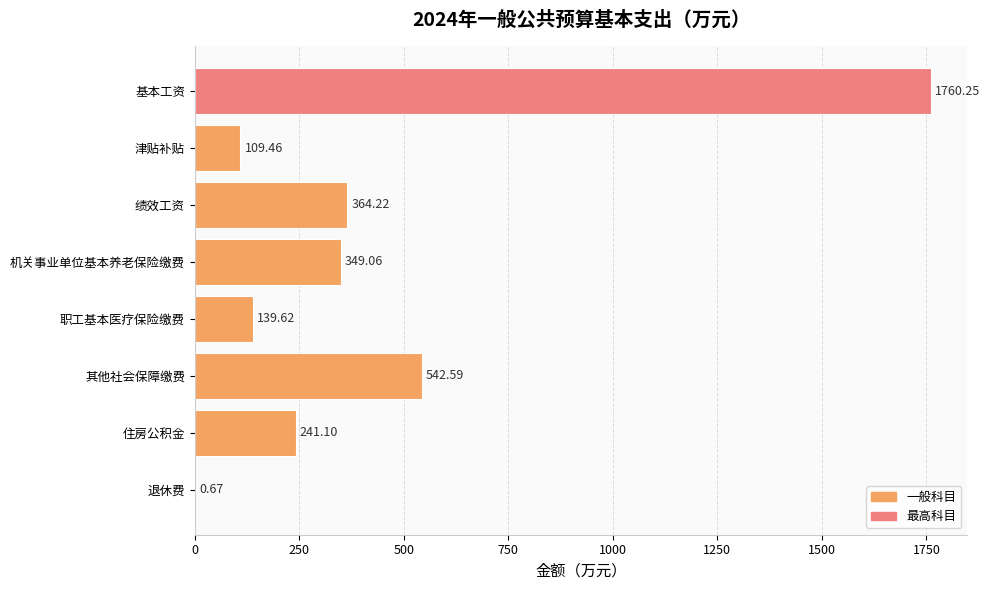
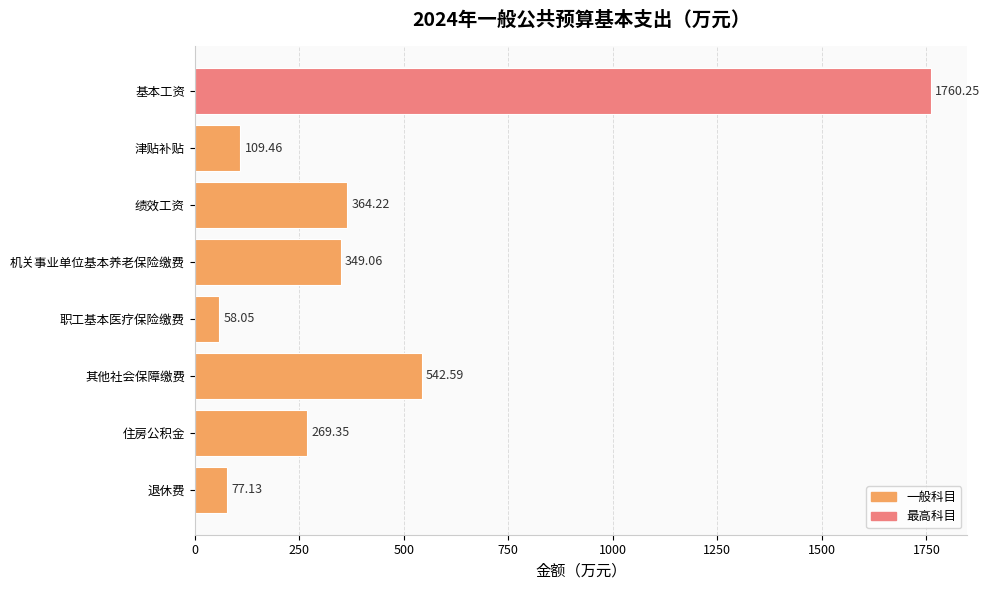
职工基本医疗保险缴费: 139.62 -> 58.05
住房公积金: 241.10 -> 269.35
退休费: 0.67 -> 77.13
